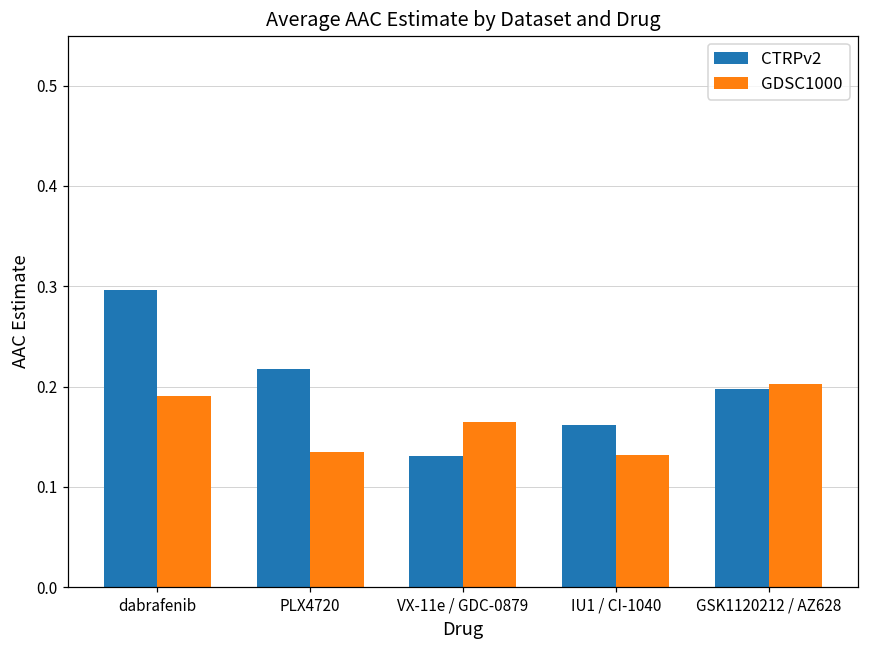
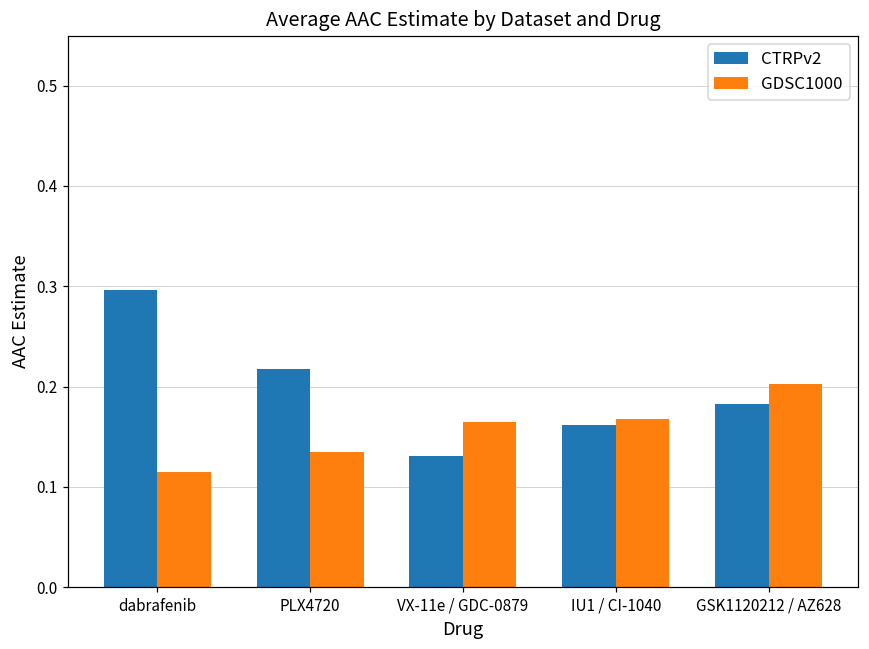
GDSC1000, dabrafenib: 0.19 -> 0.12
GDSC1000, IU1 / CI-1040: 0.13 -> 0.17
CTRPv2, GSK1120212 / AZ628: 0.20 -> 0.18
